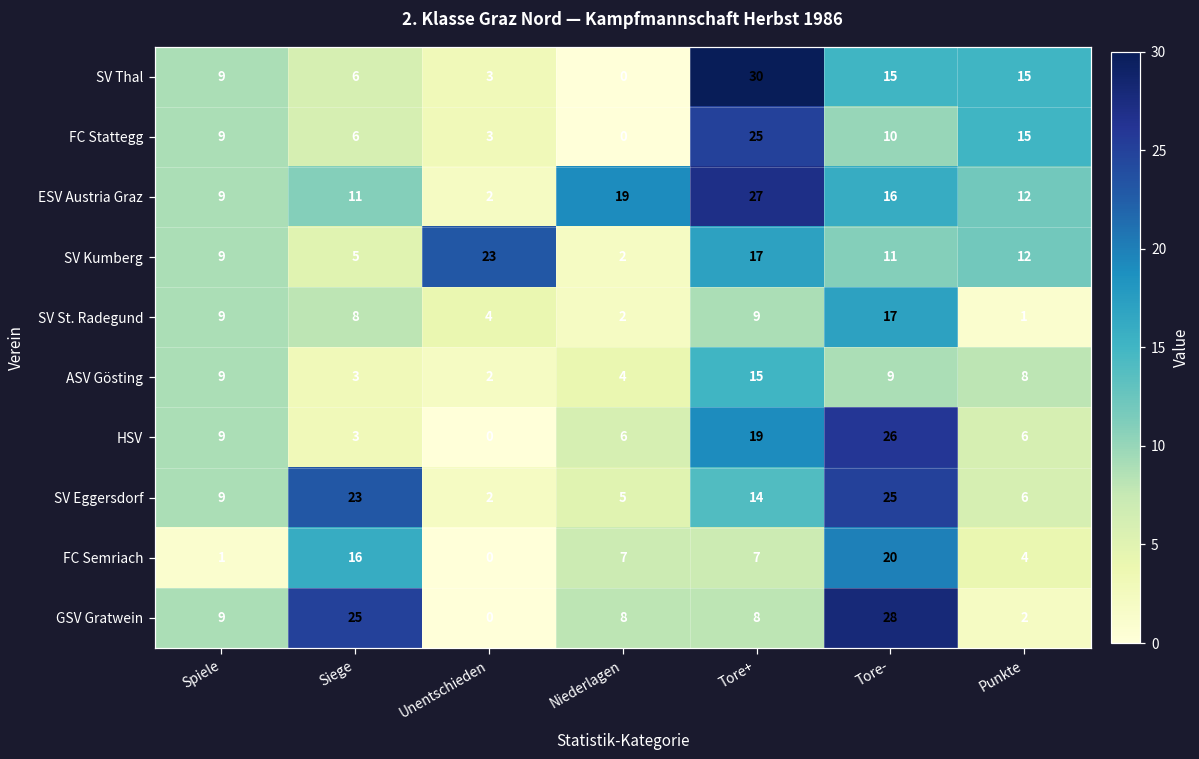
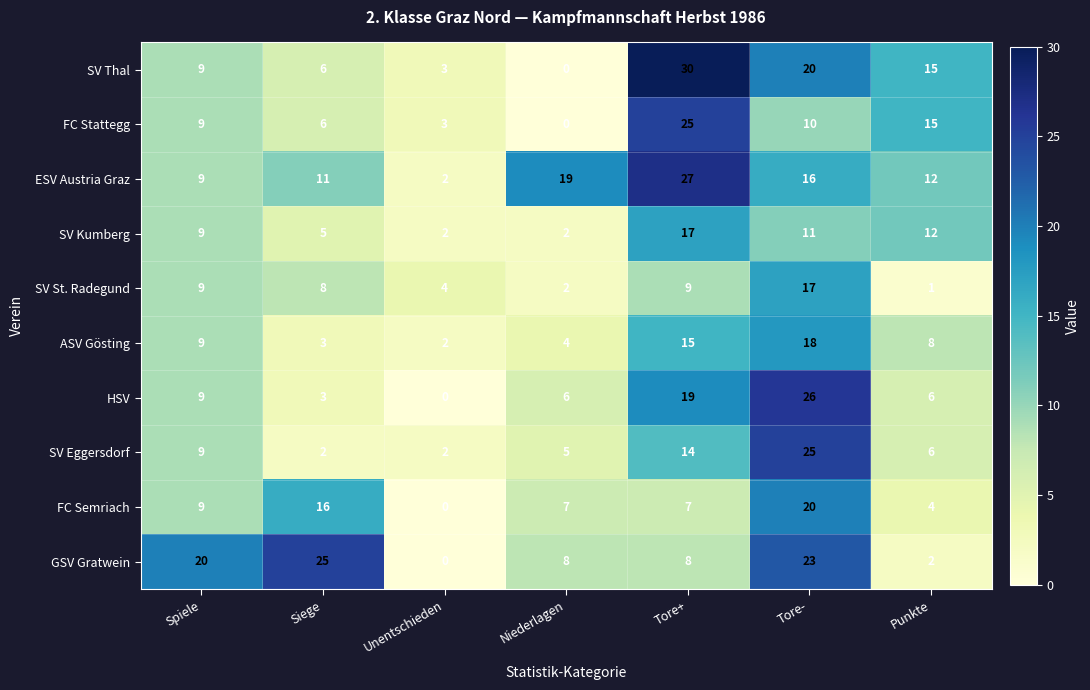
SV Thal, Tore-: 15 -> 20
SV Kumberg, Unentschieden: 23 -> 2
ASV Gösting, Tore-: 9 -> 18
SV Eggersdorf, Siege: 23 -> 2
FC Semriach, Spiele: 1 -> 9
GSV Gratwein, Spiele: 9 -> 20
GSV Gratwein, Tore-: 28 -> 23
